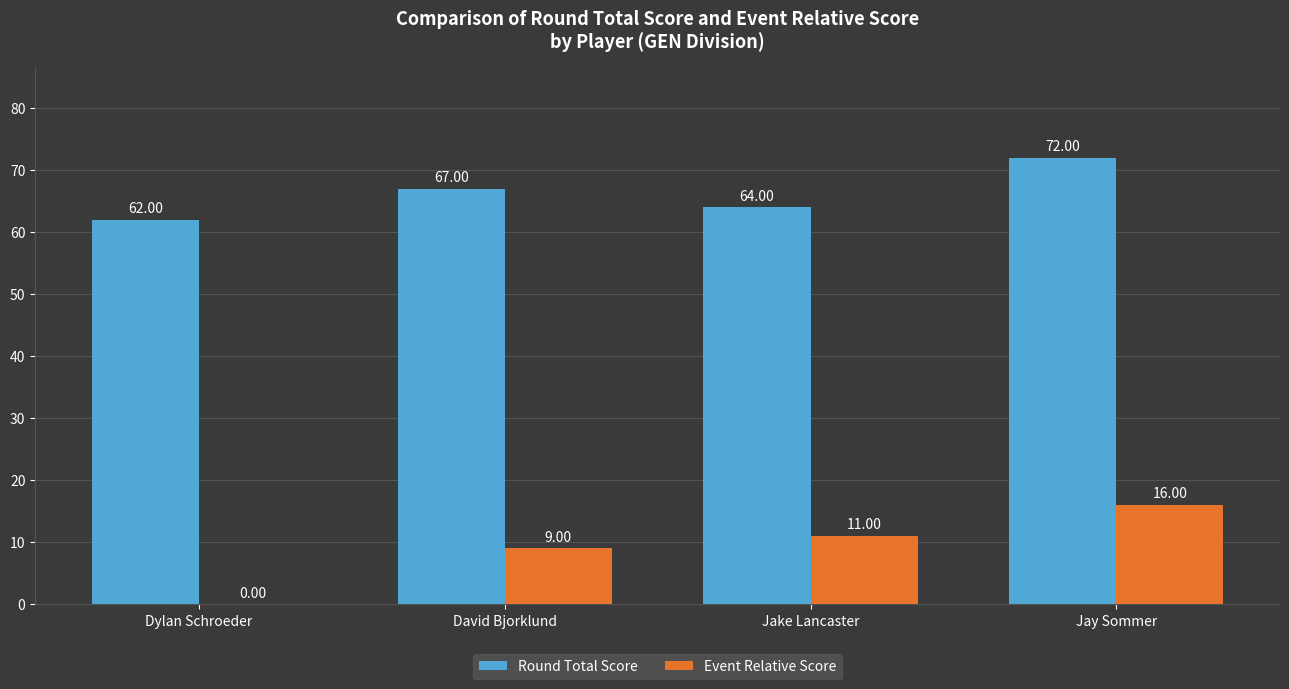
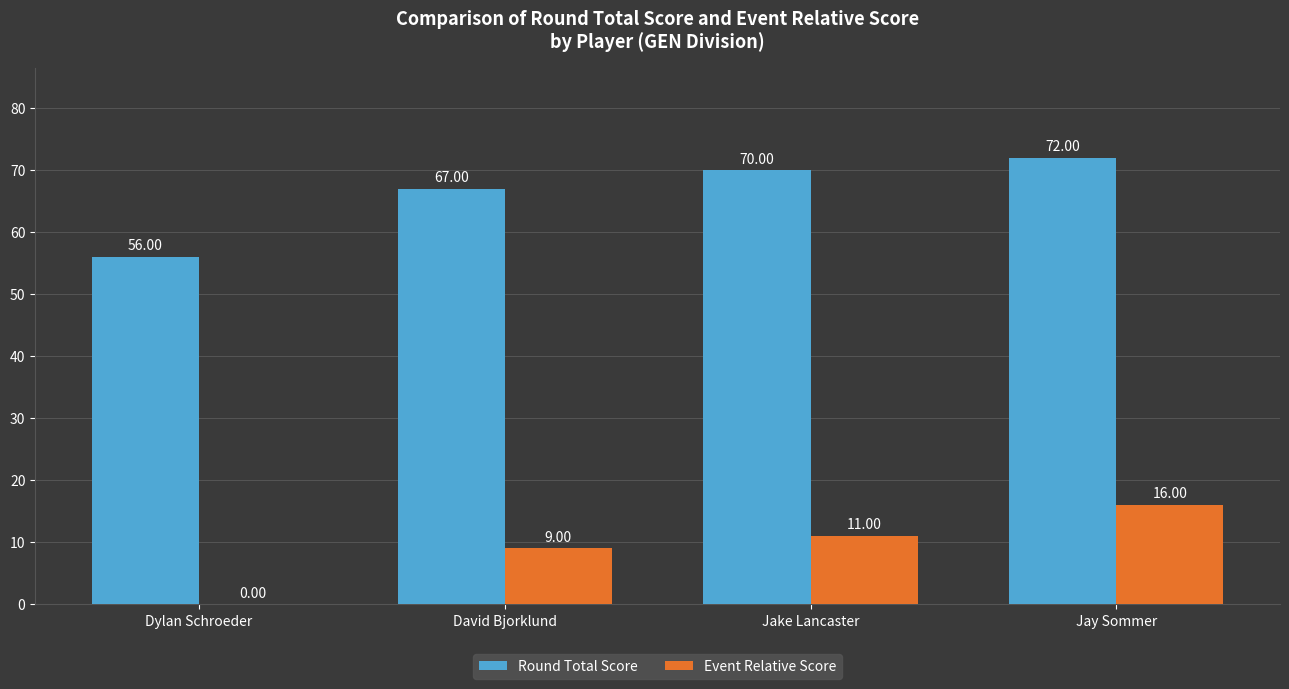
Round Total Score, Dylan Schroeder: 62.00 -> 56.00
Round Total Score, Jake Lancaster: 64.00 -> 70.00
